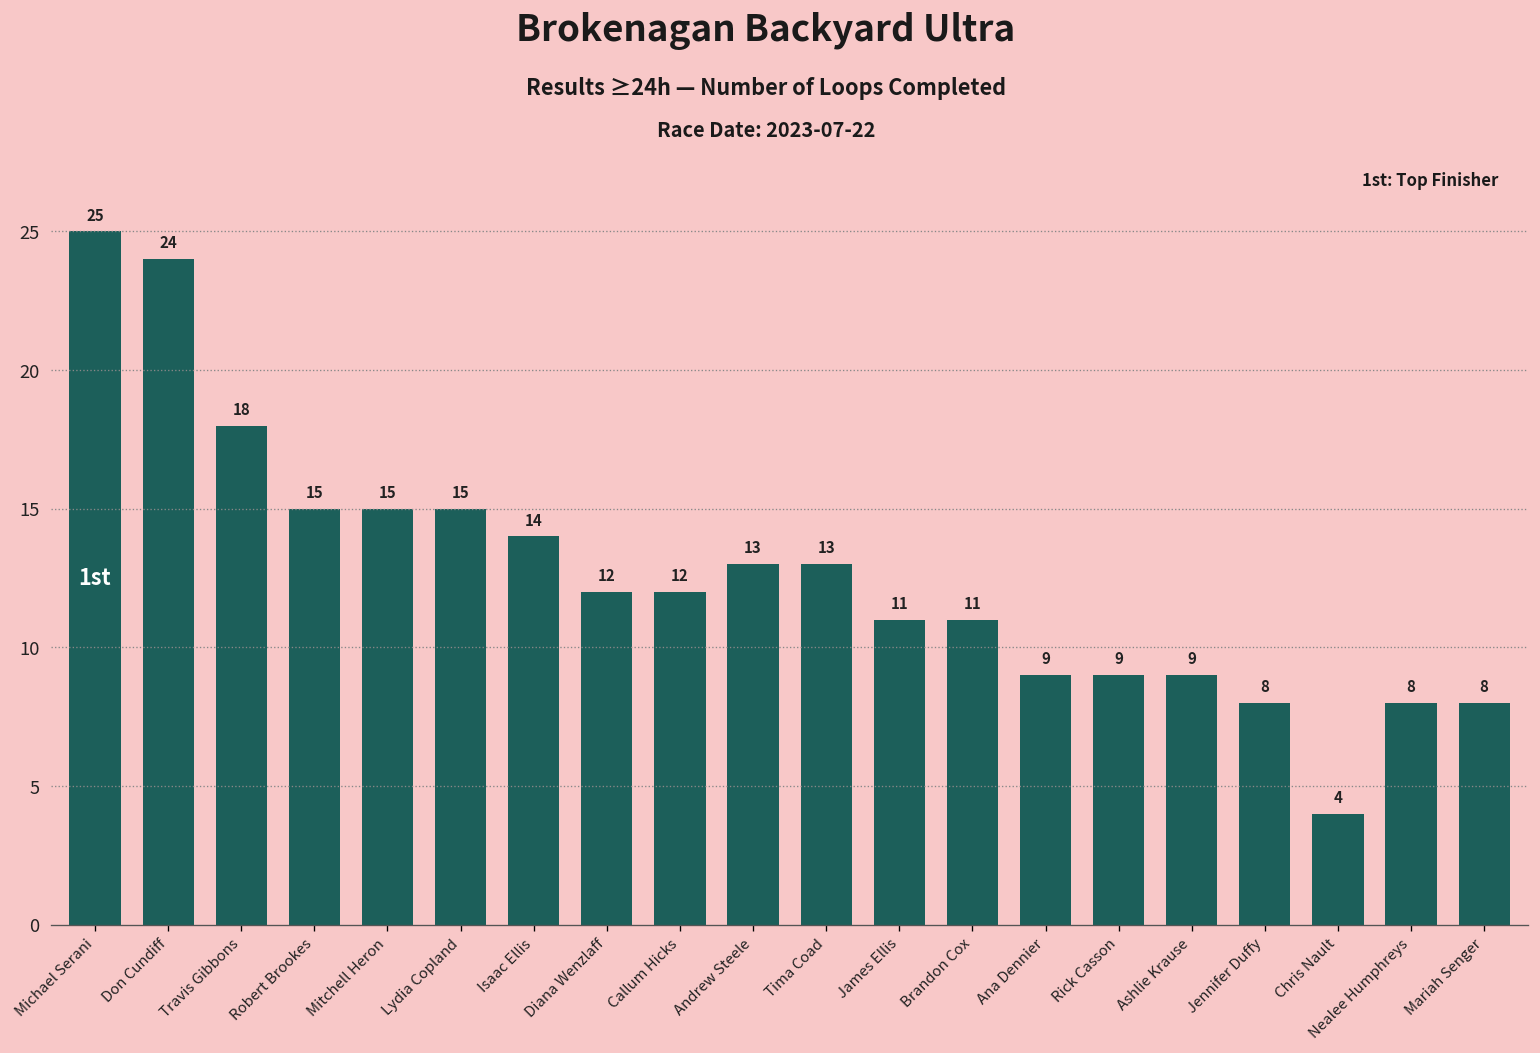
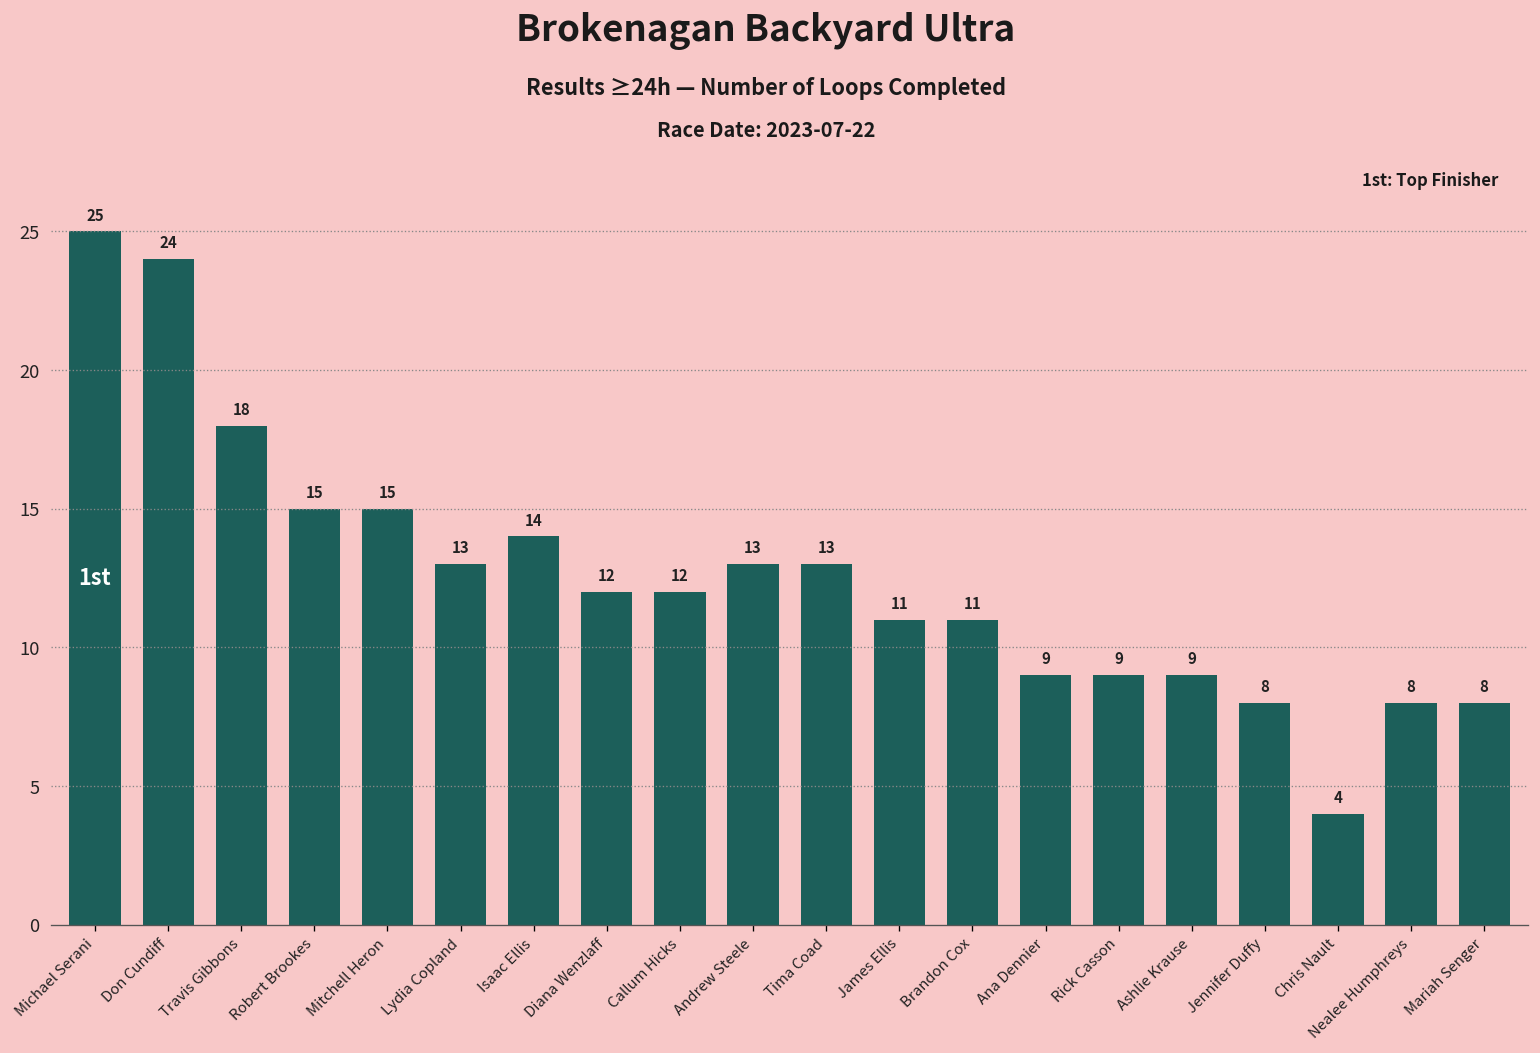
Lydia Copland: 15 -> 13
